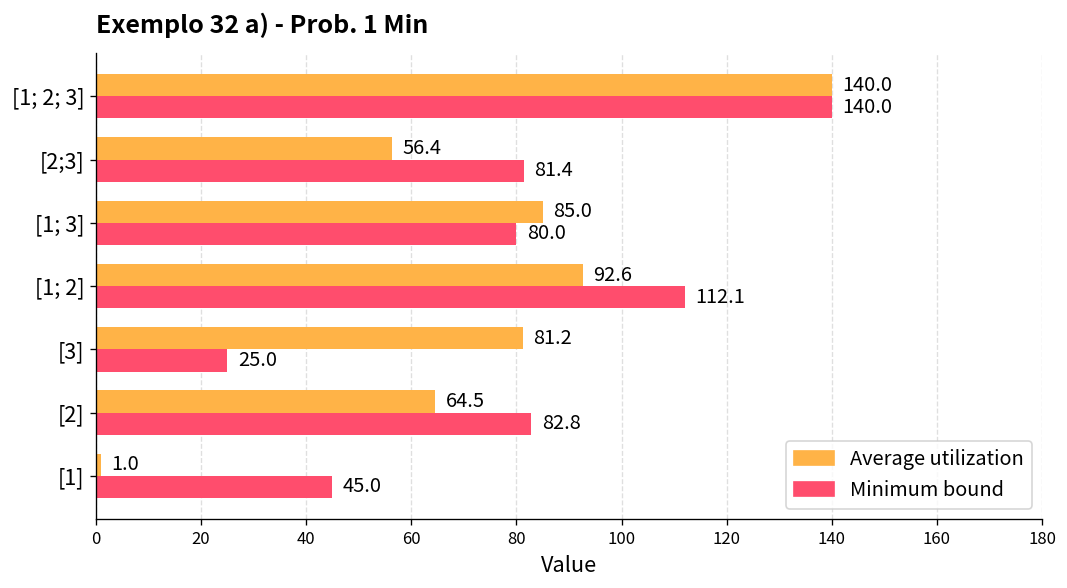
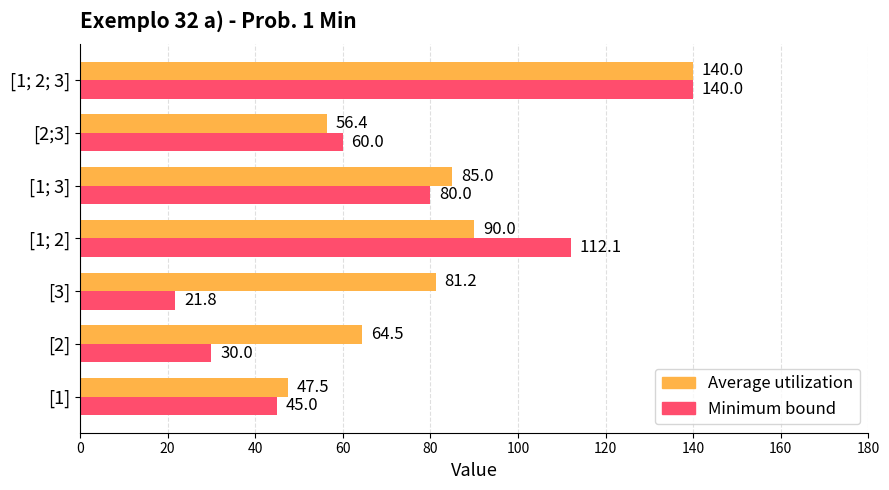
Minimum bound, [2;3]: 81.4 -> 60.0
Average utilization, [1; 2]: 92.6 -> 90.0
Minimum bound, [3]: 25.0 -> 21.8
Minimum bound, [2]: 82.8 -> 30.0
Average utilization, [1]: 1.0 -> 47.5
